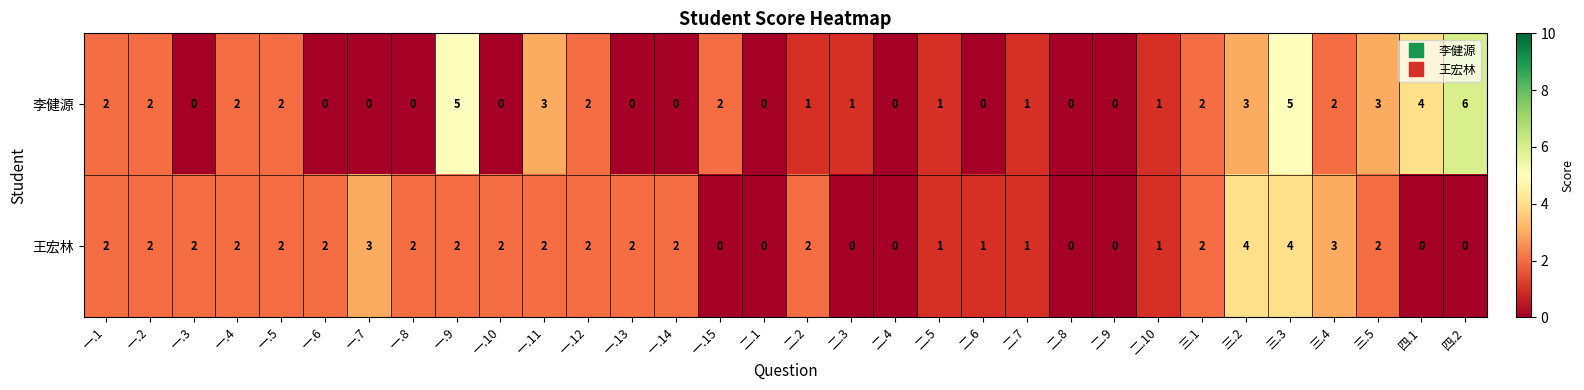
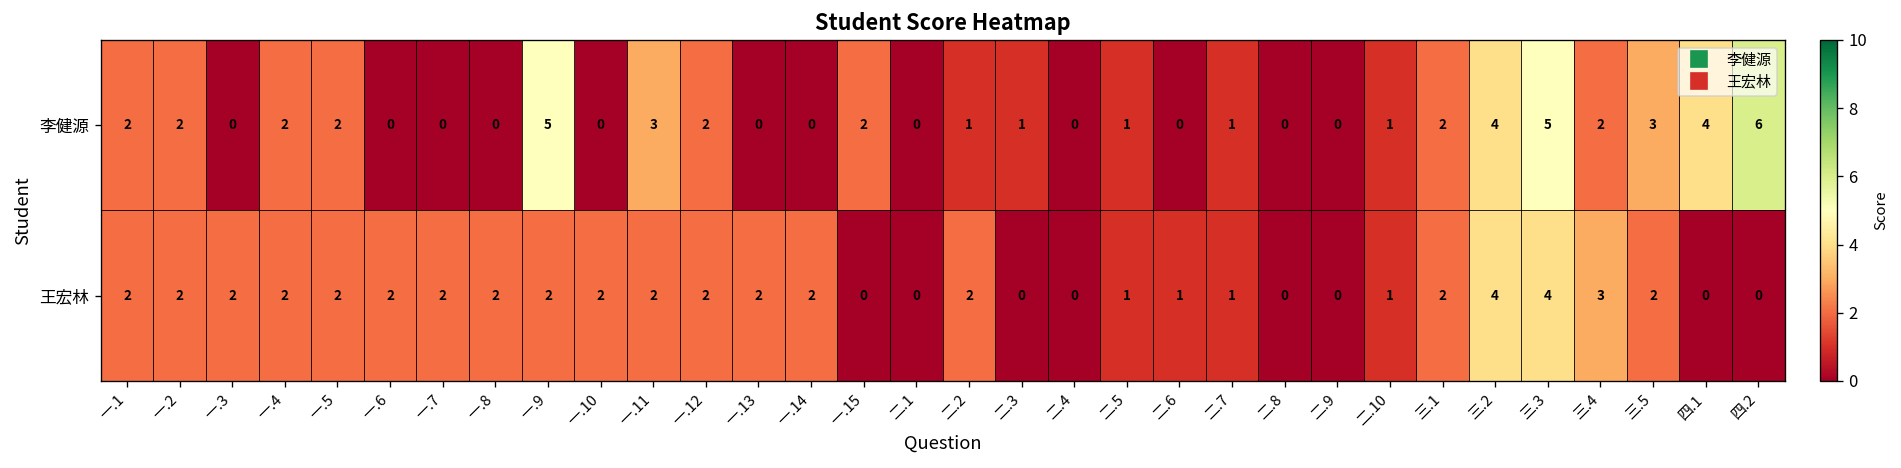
李健源, 三.2: 3 -> 4
王宏林, 一.7: 3 -> 2
